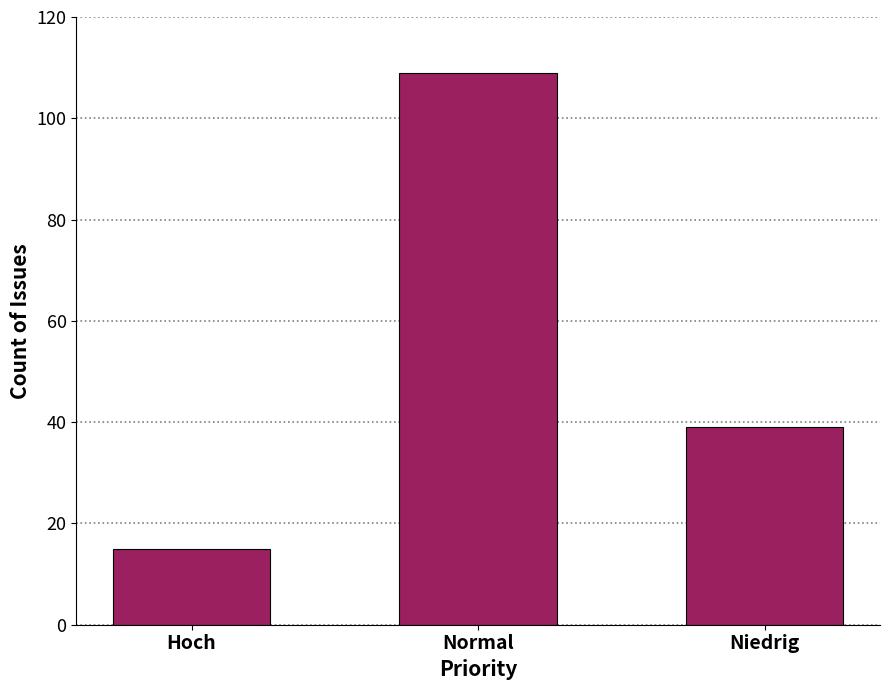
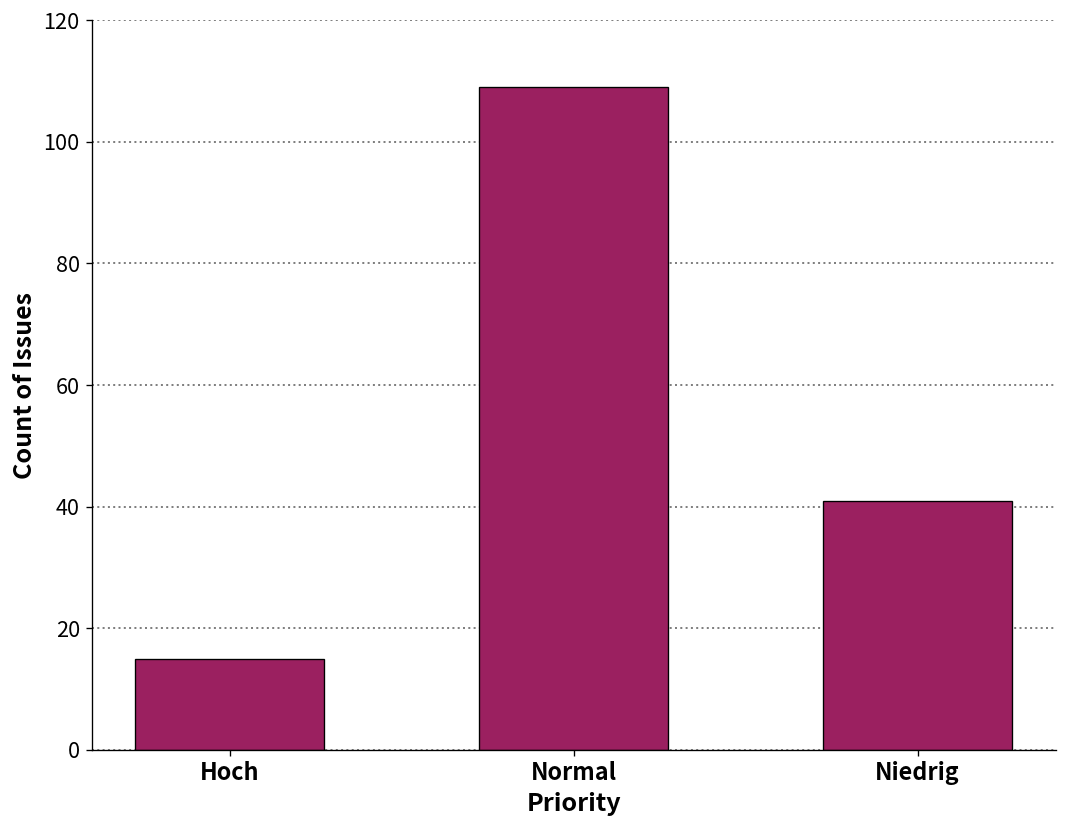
Niedrig: 39 -> 41
